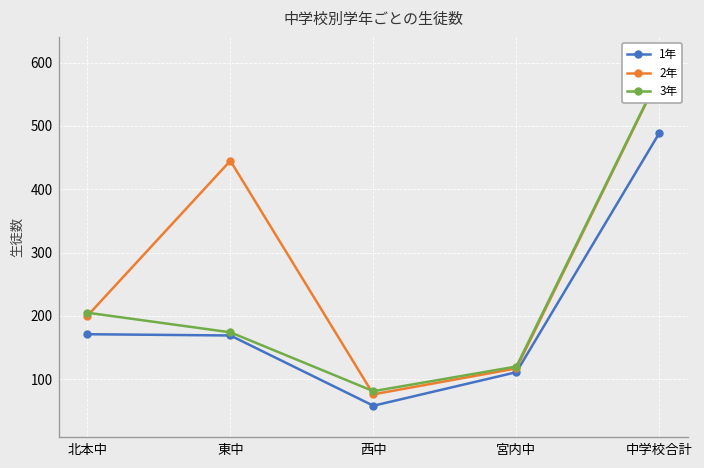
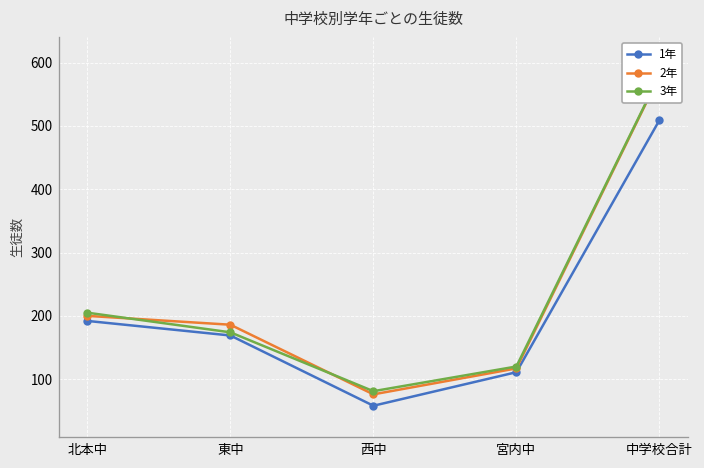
1年, 北本中: 170 -> 190
2年, 東中: 450 -> 190
1年, 中学校合計: 490 -> 510
